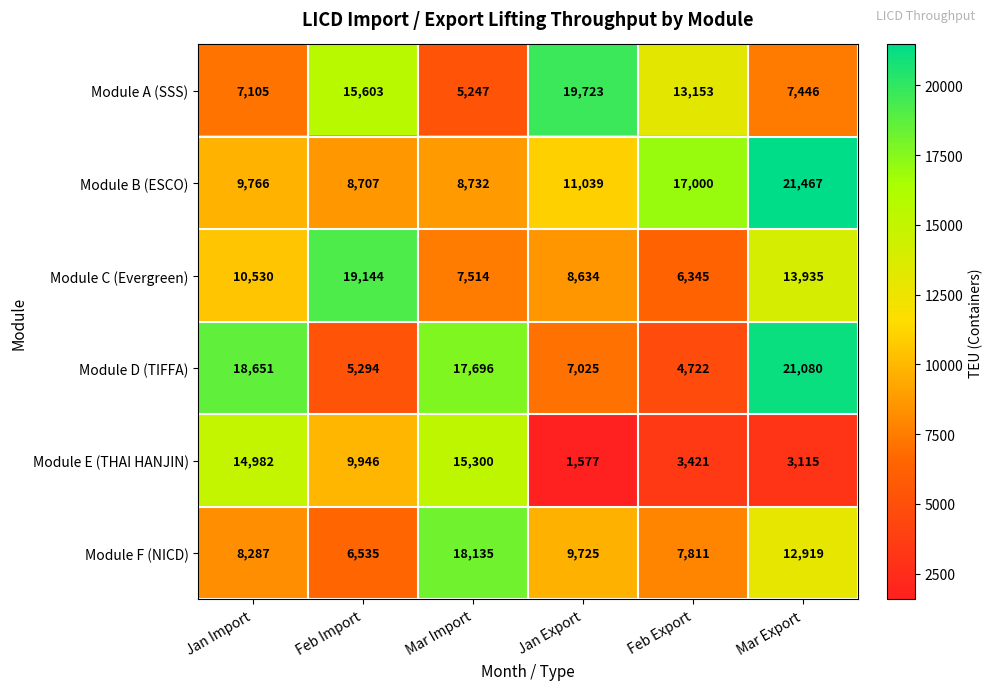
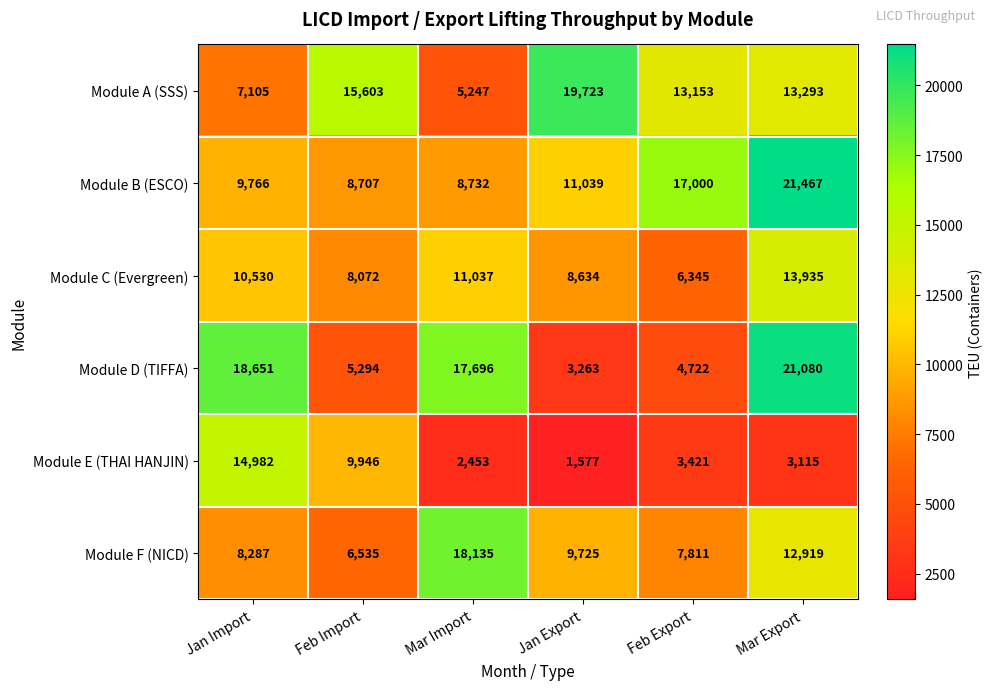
Module A (SSS), Mar Export: 7,446 -> 13,293
Module C (Evergreen), Feb Import: 19,144 -> 8,072
Module C (Evergreen), Mar Import: 7,514 -> 11,037
Module D (TIFFA), Jan Export: 7,025 -> 3,263
Module E (THAI HANJIN), Mar Import: 15,300 -> 2,453
